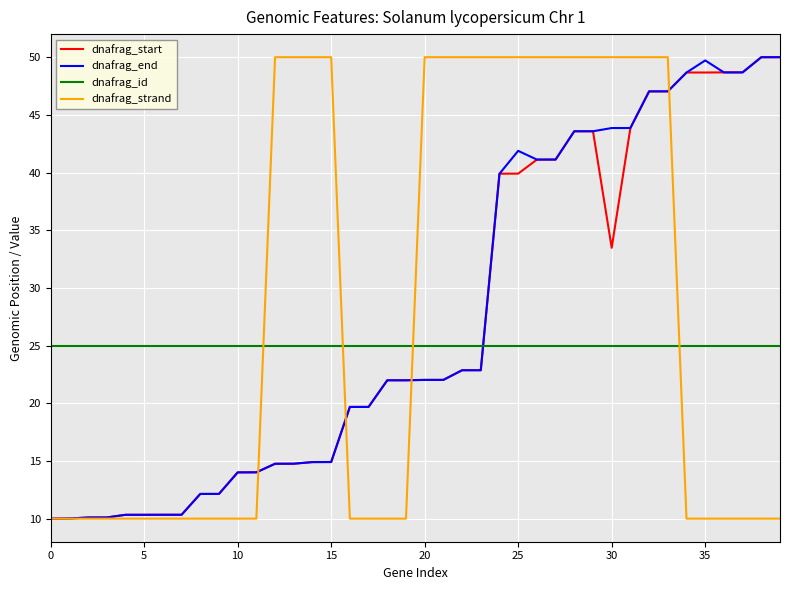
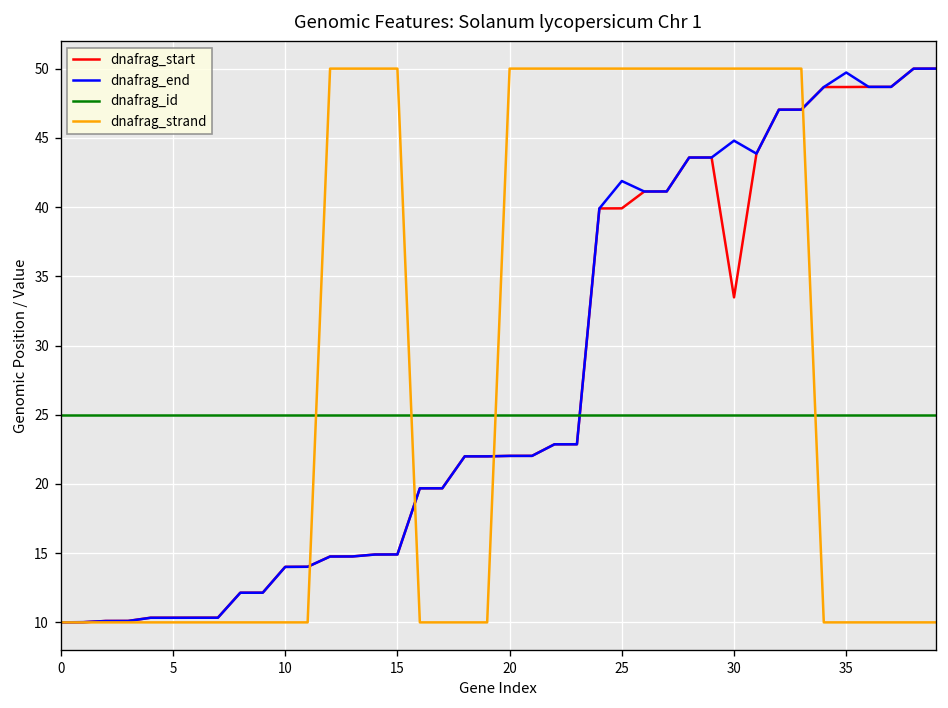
dnafrag_end, 30: 43.9 -> 44.8
